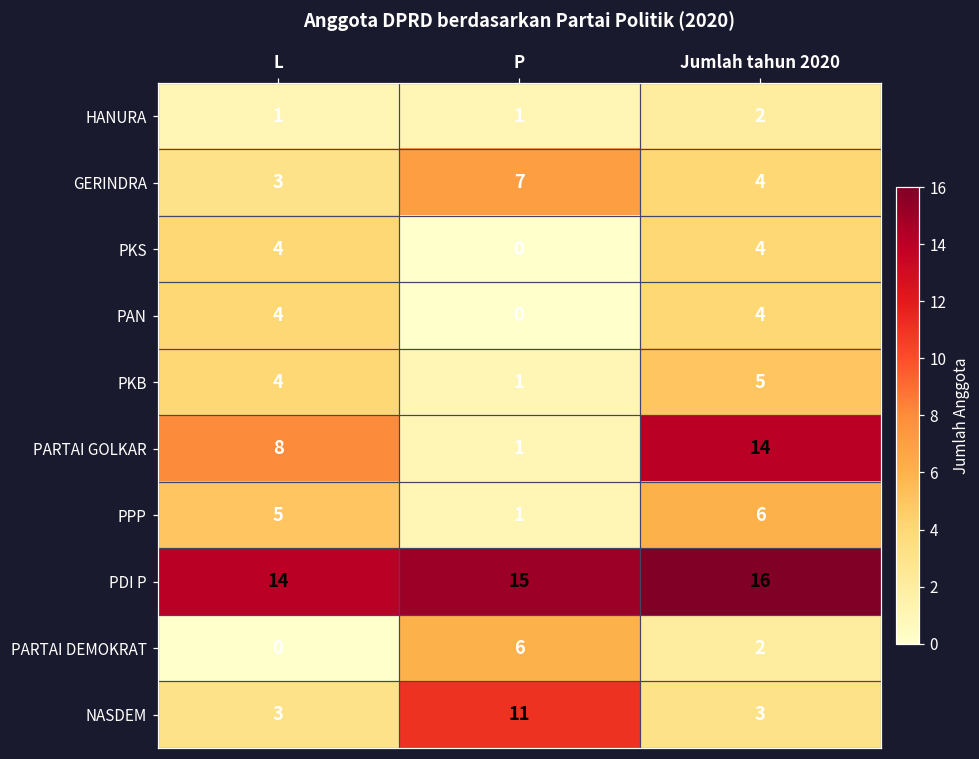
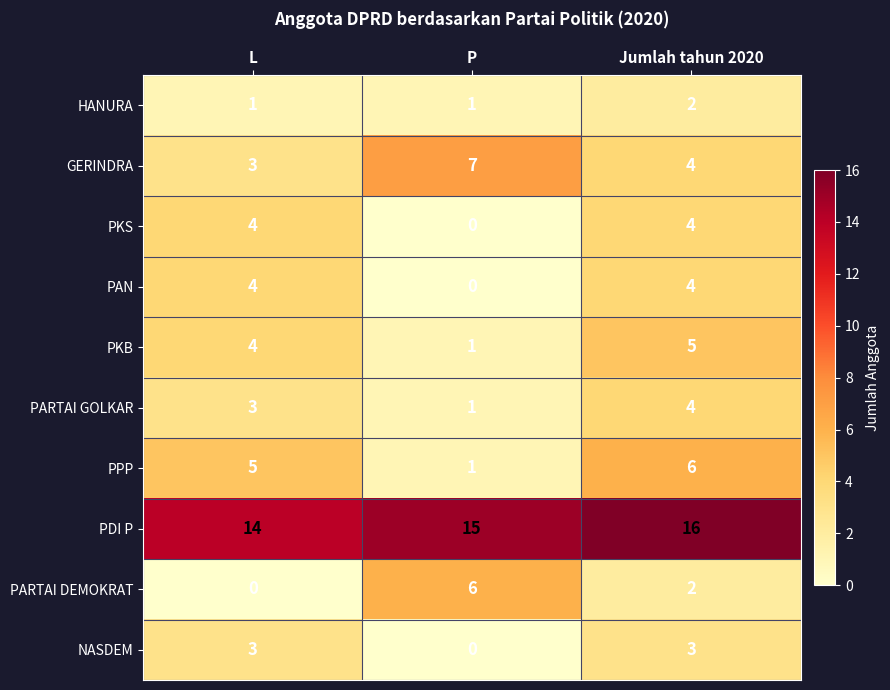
PARTAI GOLKAR, L: 8 -> 3
PARTAI GOLKAR, Jumlah tahun 2020: 14 -> 4
NASDEM, P: 11 -> 0
